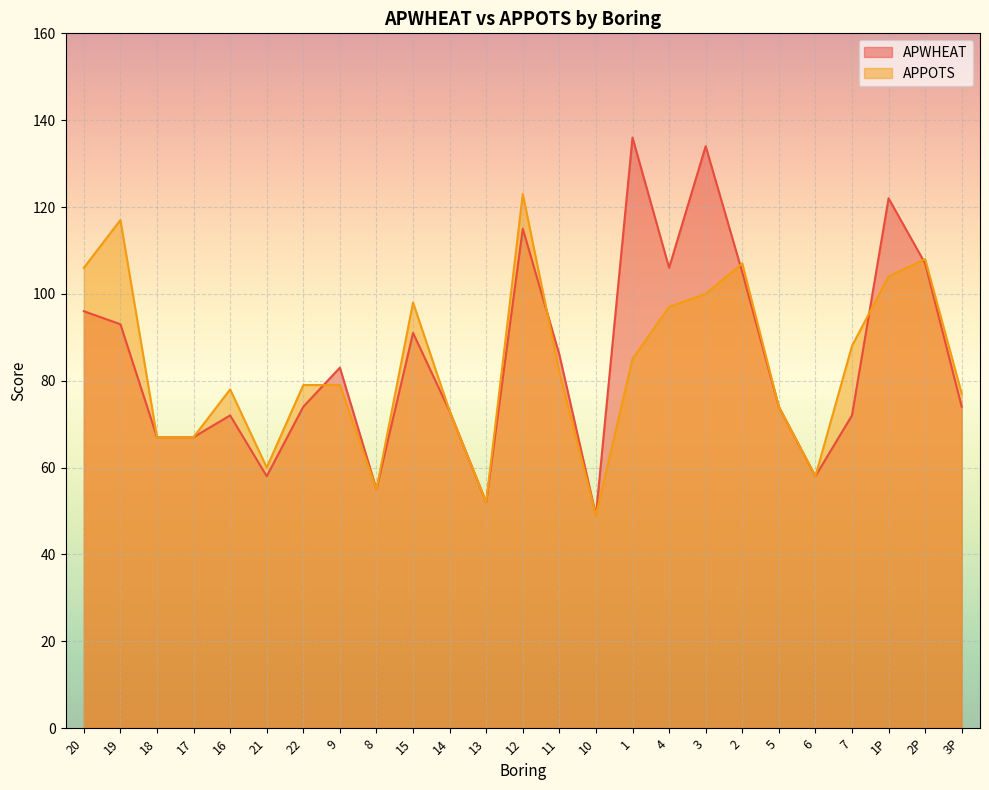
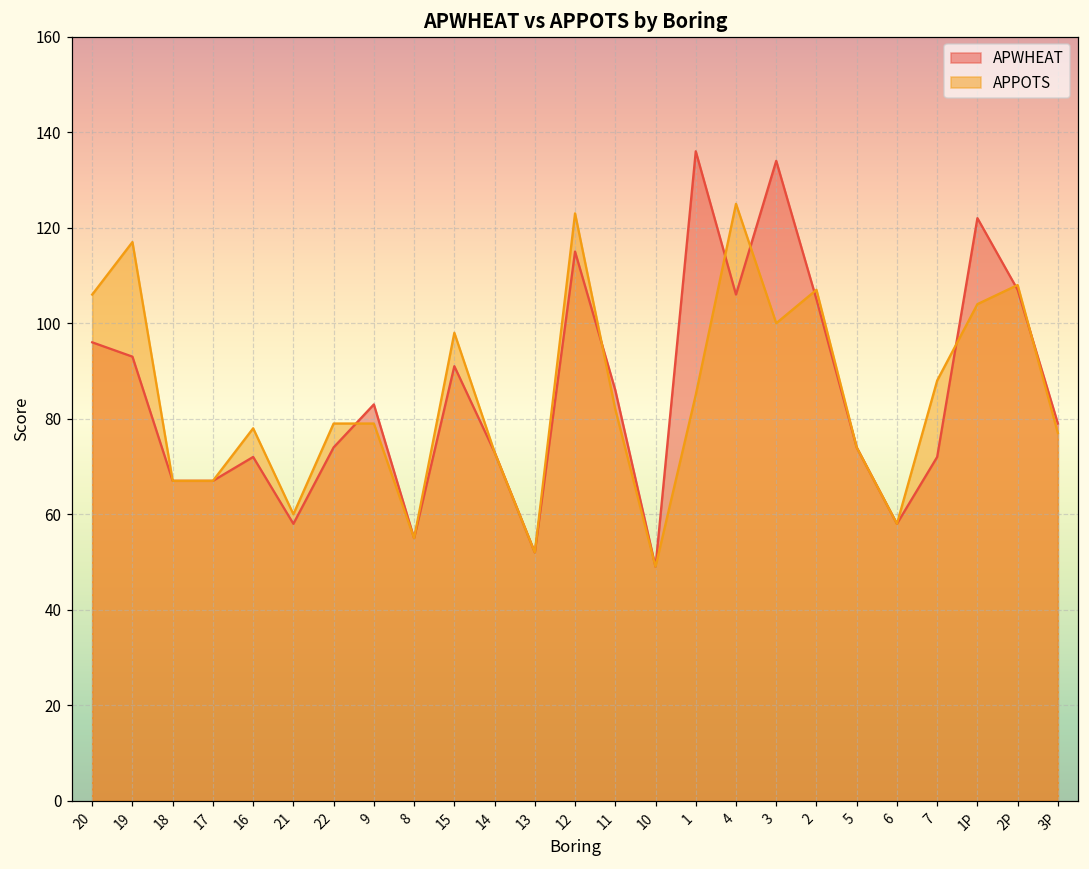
APPOTS, 4: 97 -> 125
APWHEAT, 3P: 74 -> 79
